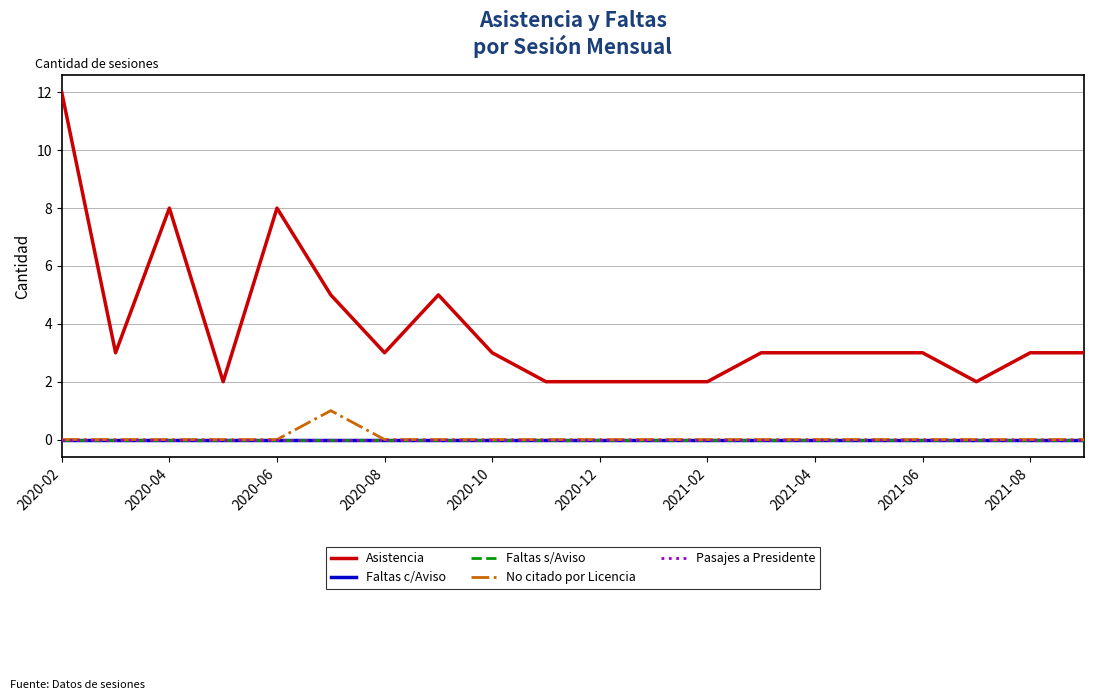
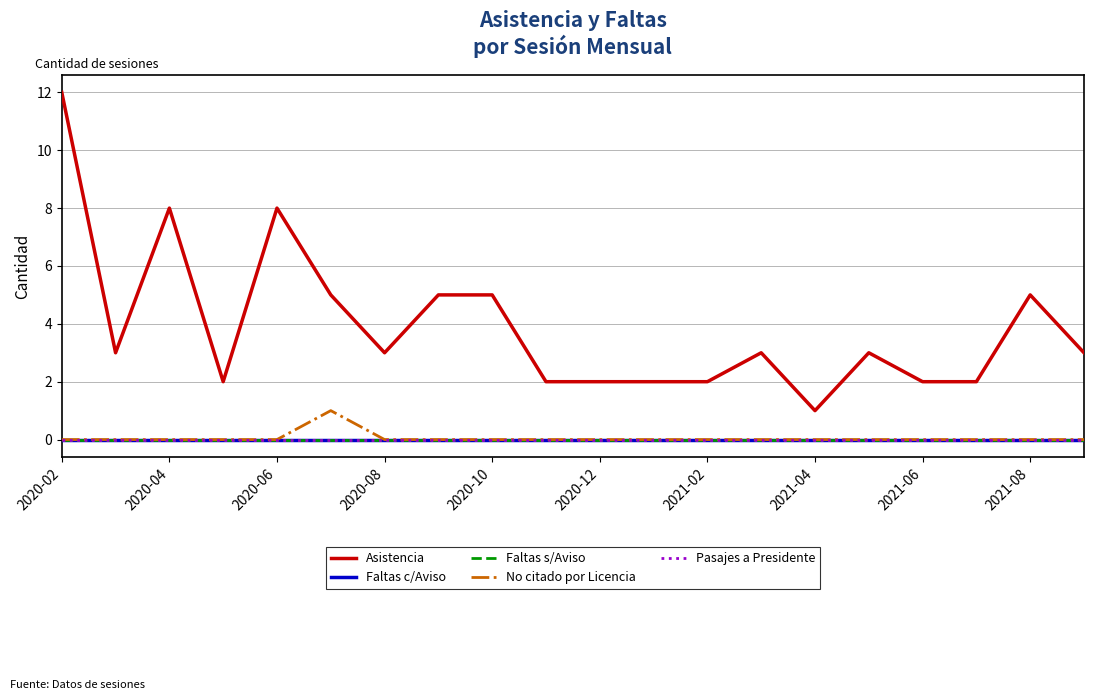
Asistencia, 2020-10: 3 -> 5
Asistencia, 2021-04: 3 -> 1
Asistencia, 2021-06: 3 -> 2
Asistencia, 2021-08: 3 -> 5
